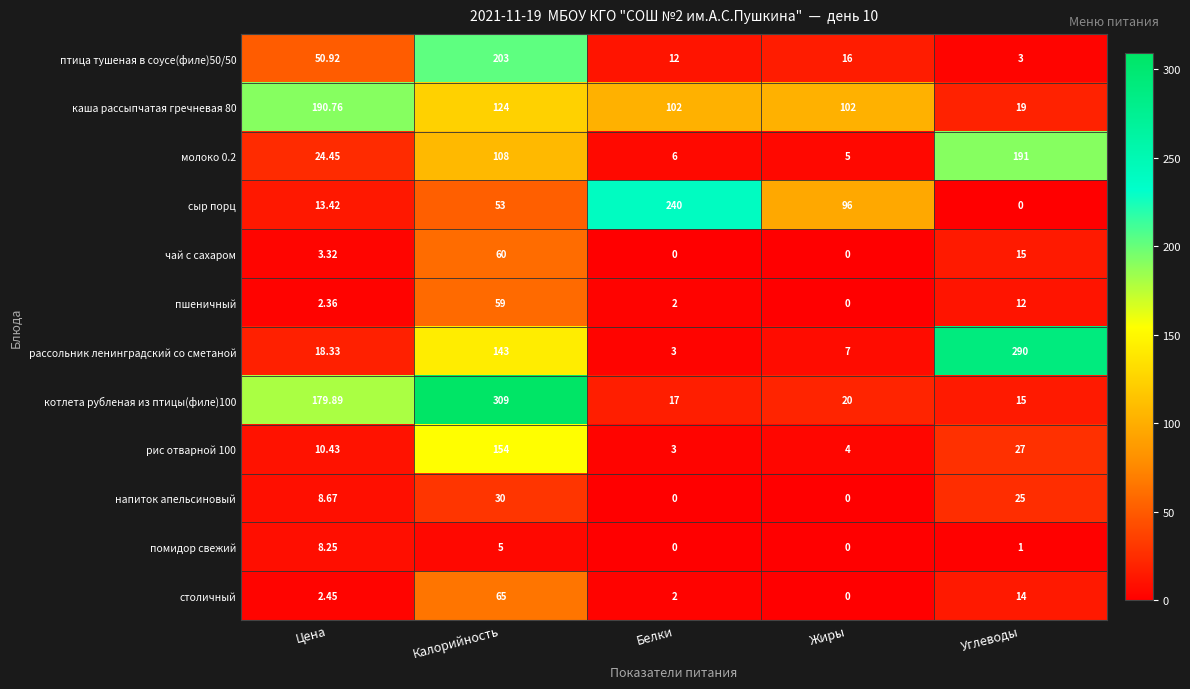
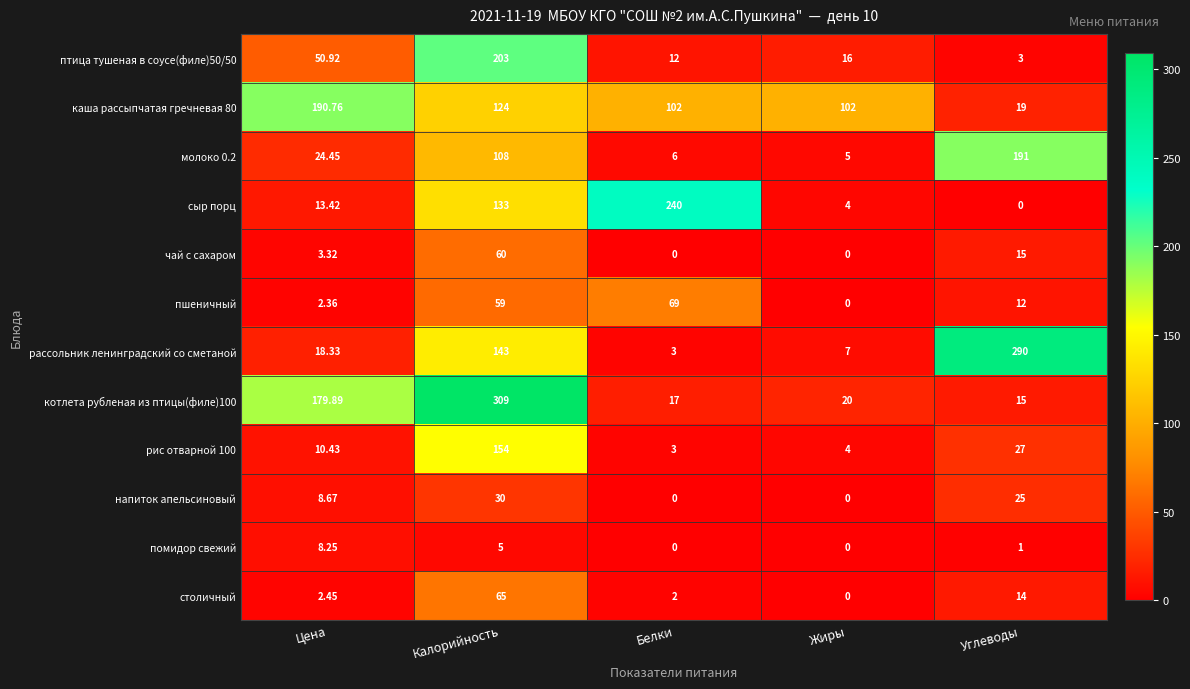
сыр порц, Калорийность: 53 -> 133
сыр порц, Жиры: 96 -> 4
пшеничный, Белки: 2 -> 69
